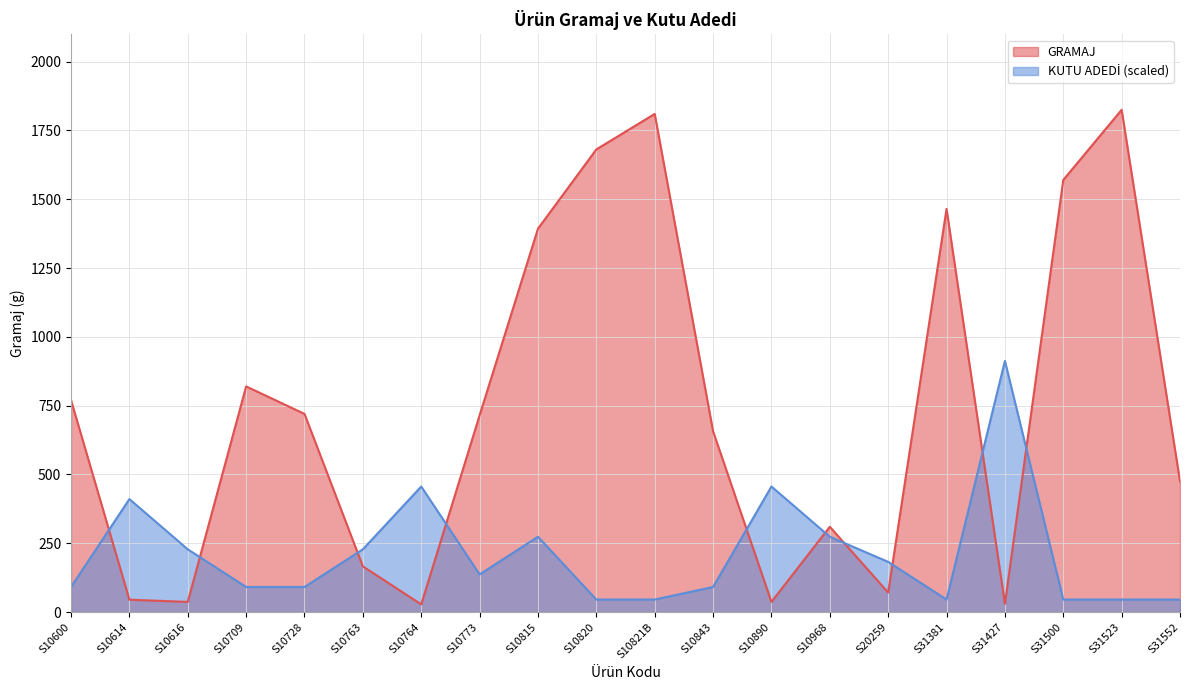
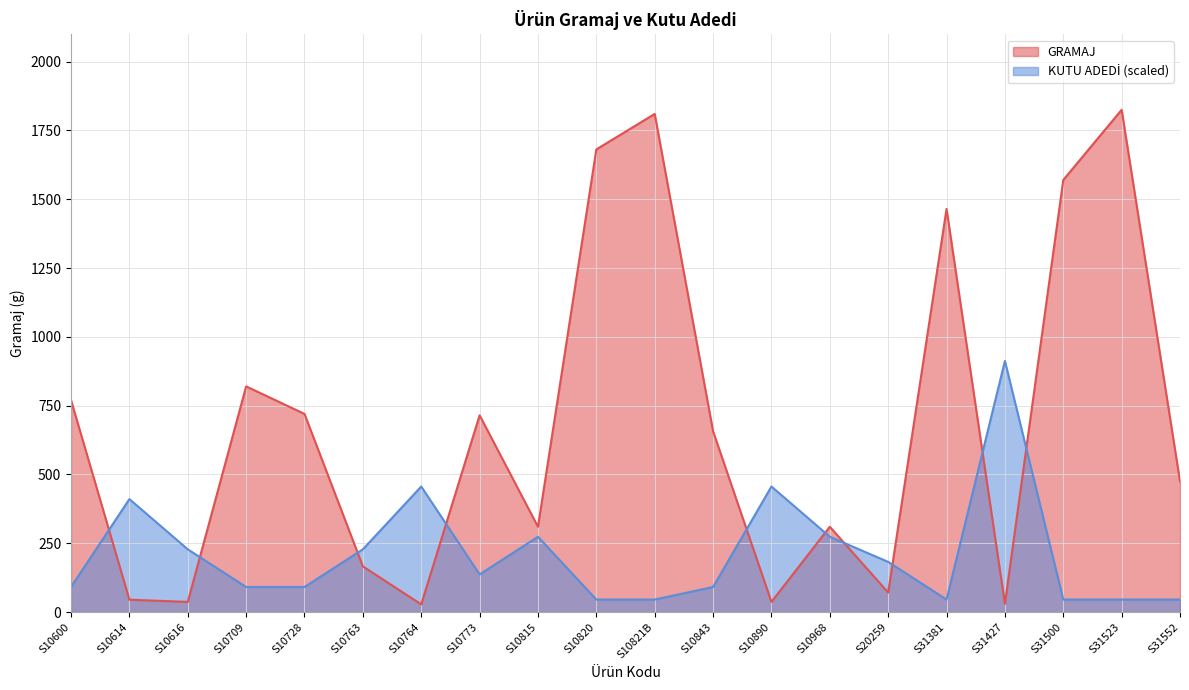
GRAMAJ, S10815: 1390 -> 310
